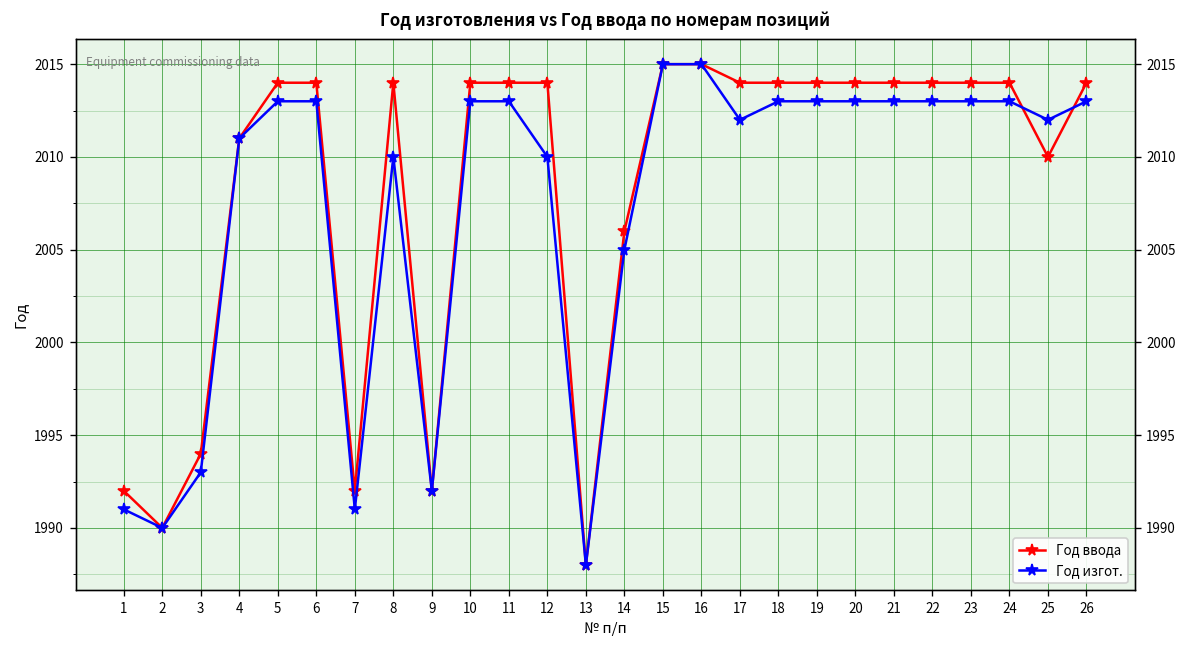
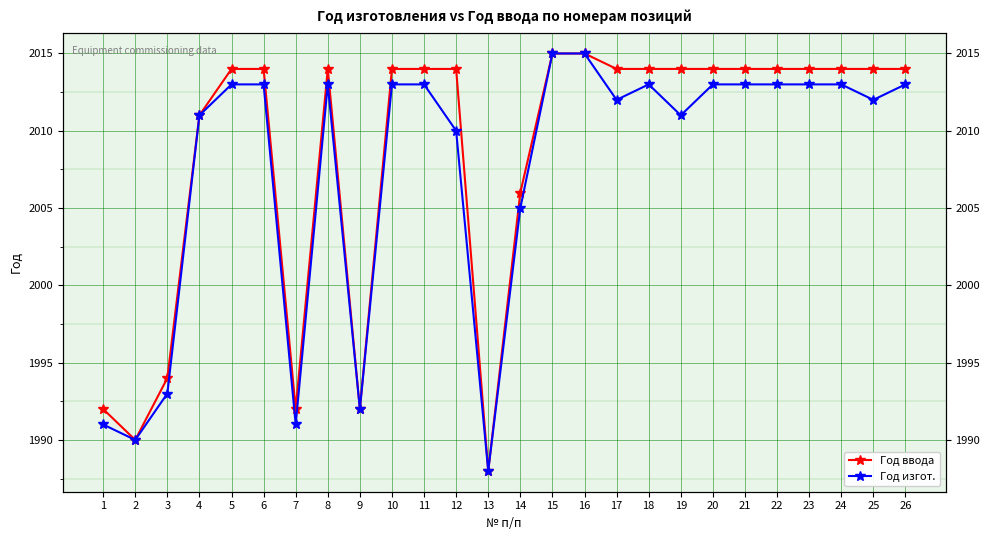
Год изгот., 8: 2010 -> 2013
Год изгот., 19: 2013 -> 2011
Год ввода, 25: 2010 -> 2014
